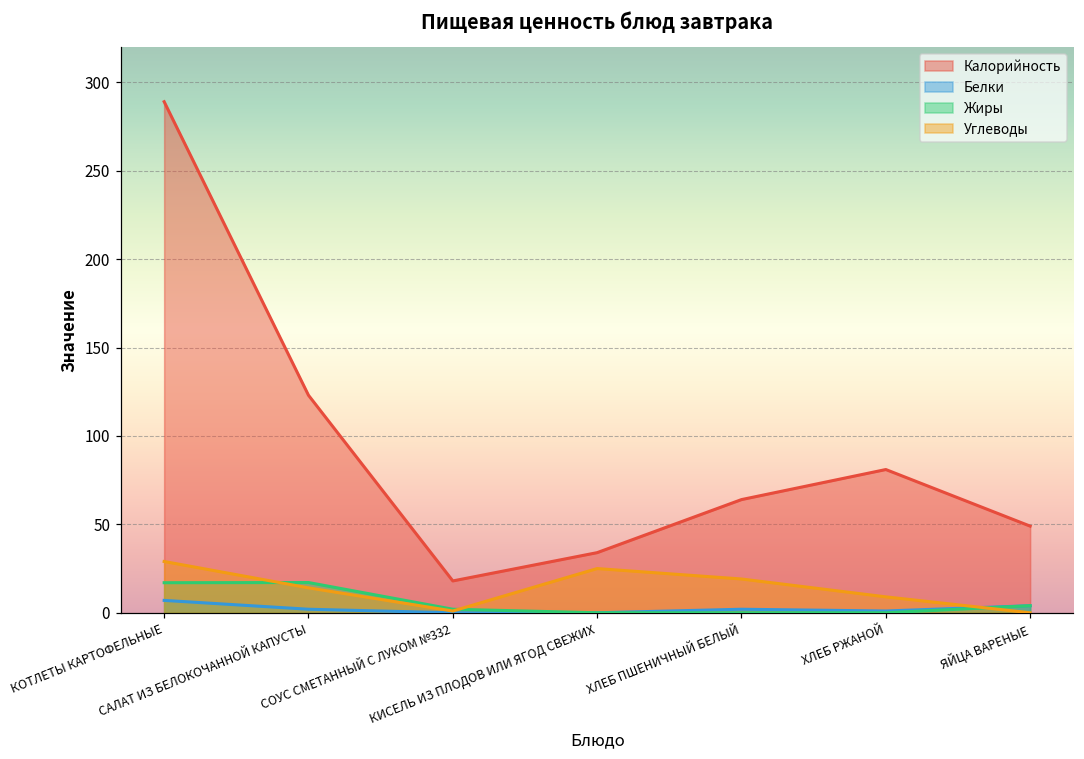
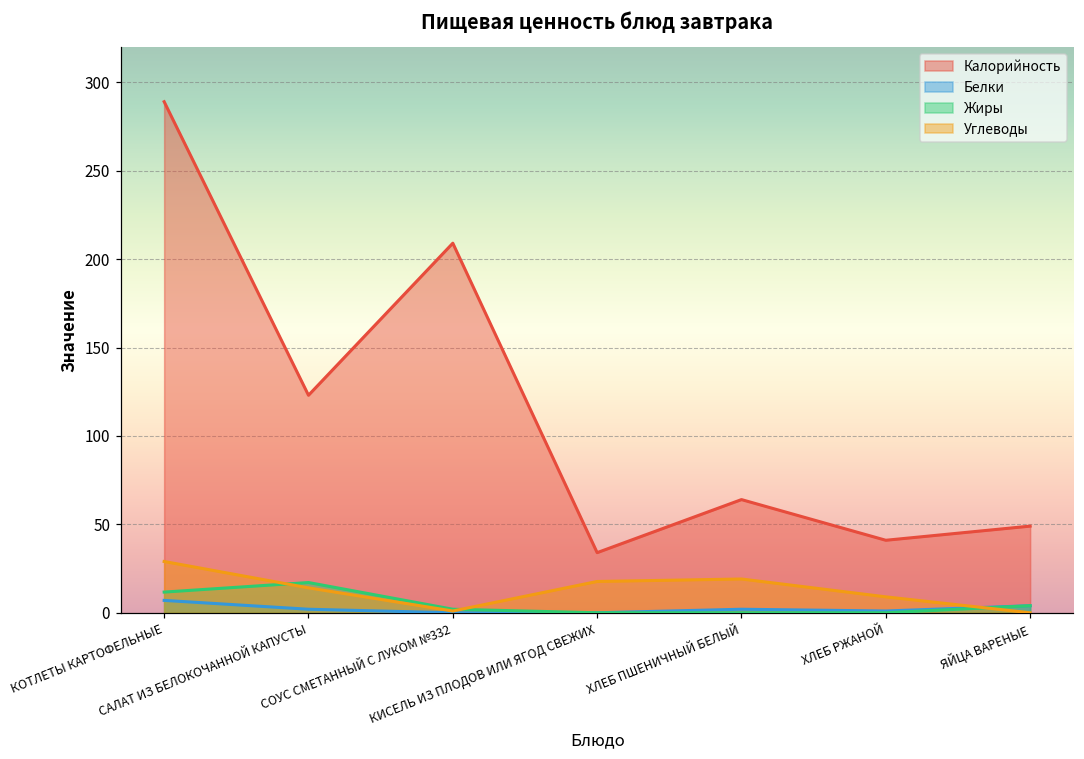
Жиры, КОТЛЕТЫ КАРТОФЕЛЬНЫЕ: 17 -> 12
Калорийность, СОУС СМЕТАННЫЙ С ЛУКОМ №332: 18 -> 209
Углеводы, КИСЕЛЬ ИЗ ПЛОДОВ ИЛИ ЯГОД СВЕЖИХ: 25 -> 18
Калорийность, ХЛЕБ РЖАНОЙ: 81 -> 41
